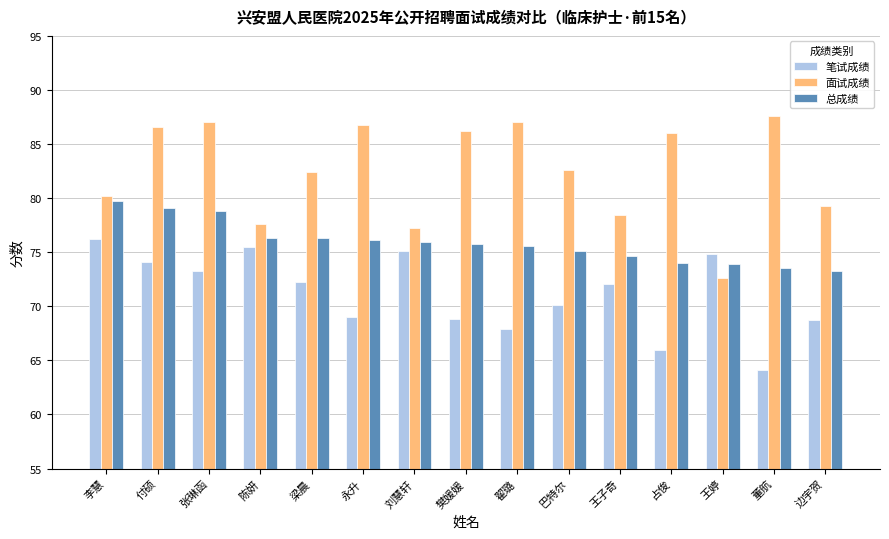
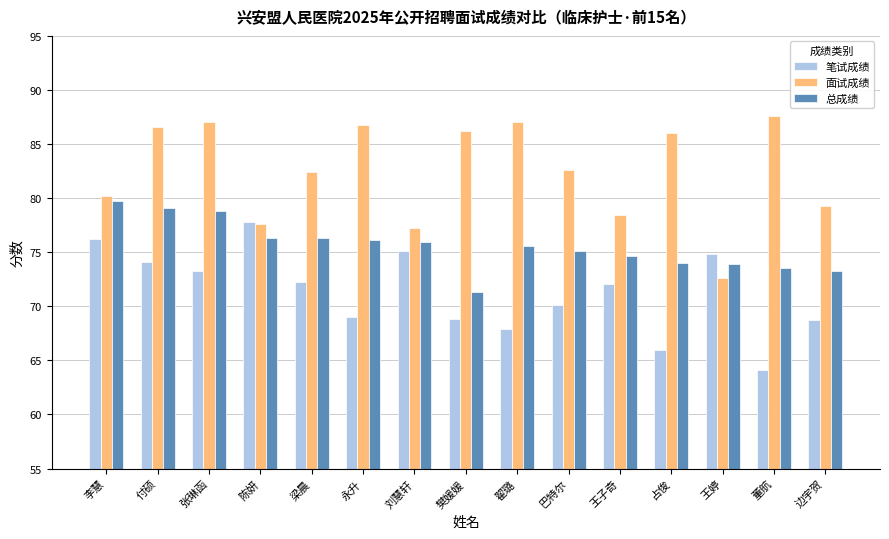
笔试成绩, 陈妍: 75.5 -> 77.8
总成绩, 樊媛媛: 75.8 -> 71.3
